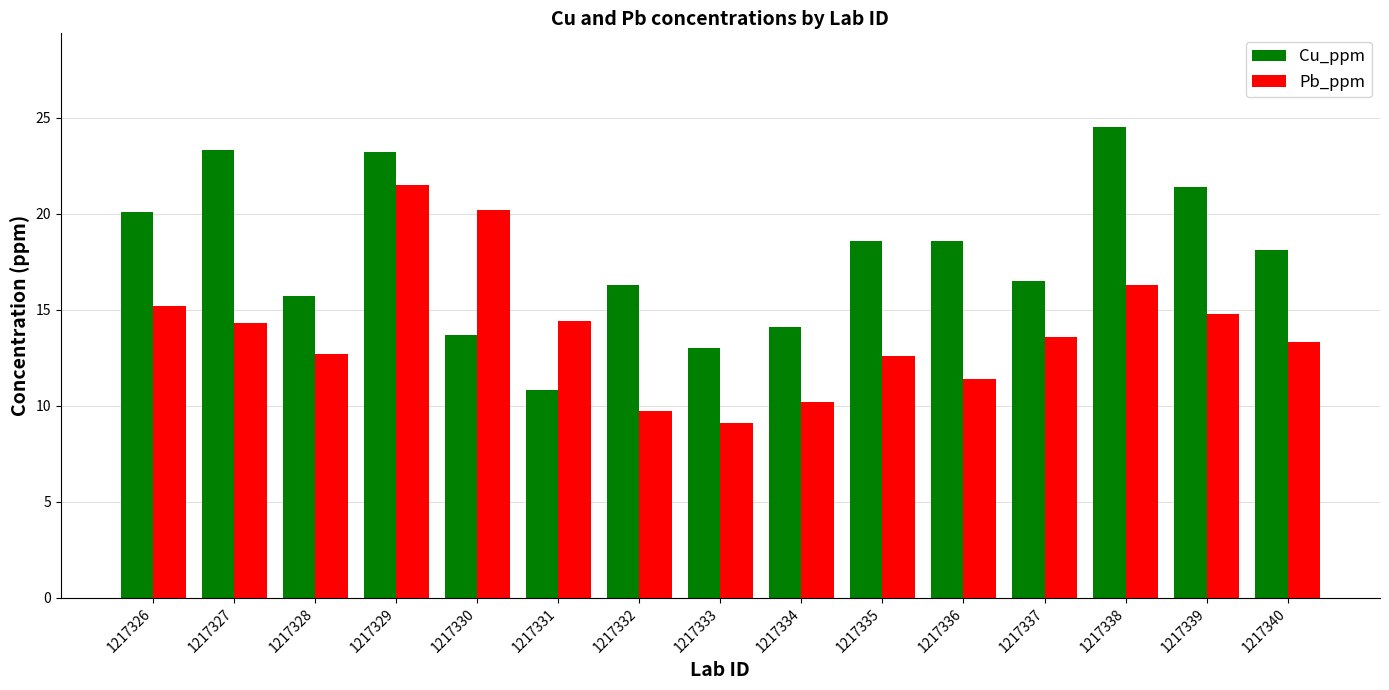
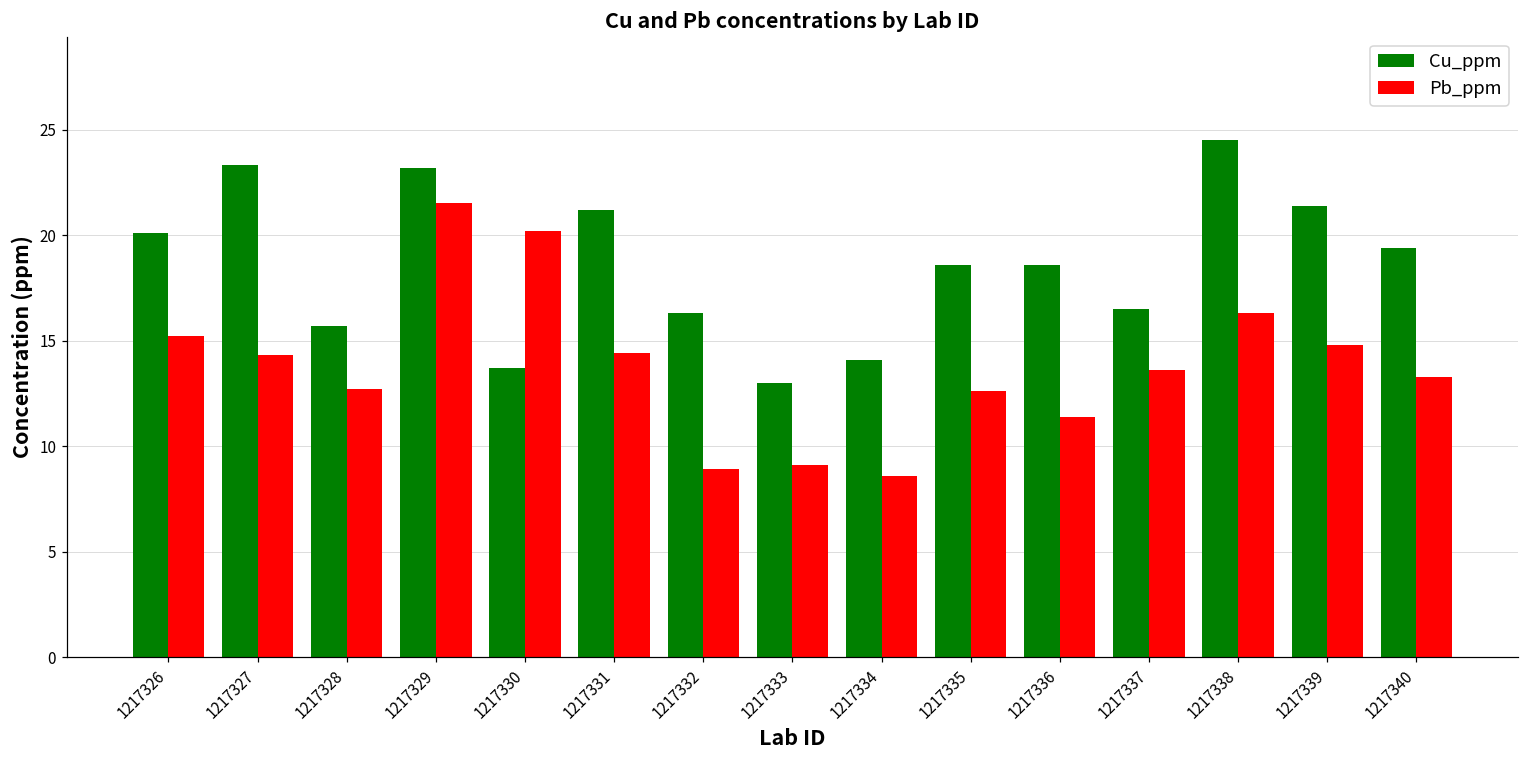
Cu_ppm, 1217331: 10.8 -> 21.2
Pb_ppm, 1217332: 9.7 -> 8.9
Pb_ppm, 1217334: 10.2 -> 8.6
Cu_ppm, 1217340: 18.1 -> 19.4
